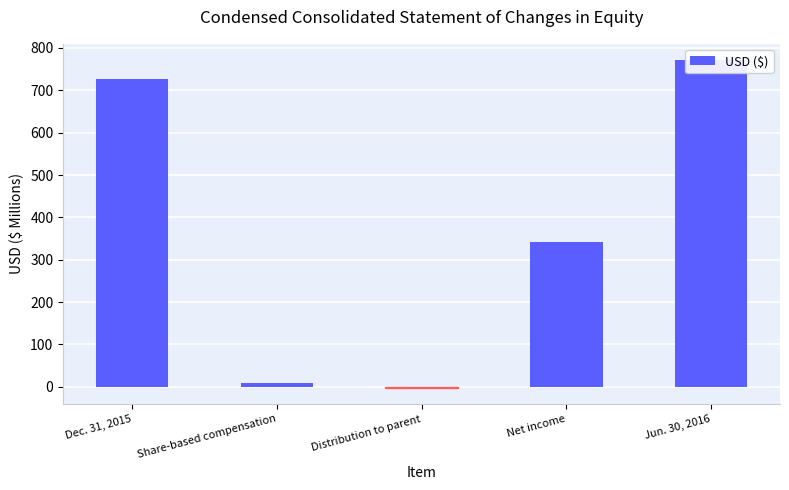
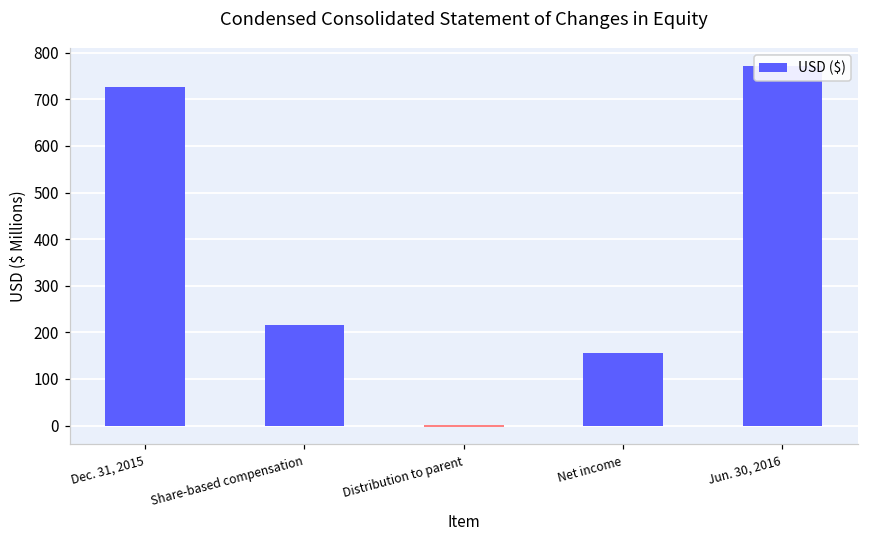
Share-based compensation: 10 -> 220
Net income: 340 -> 160
